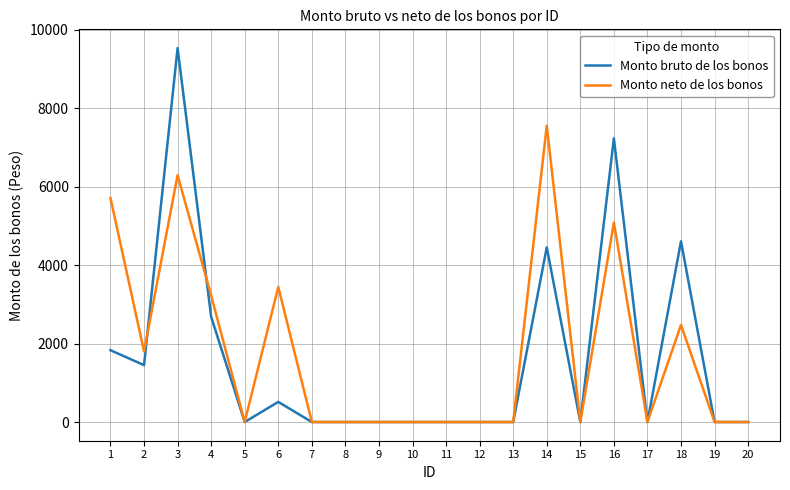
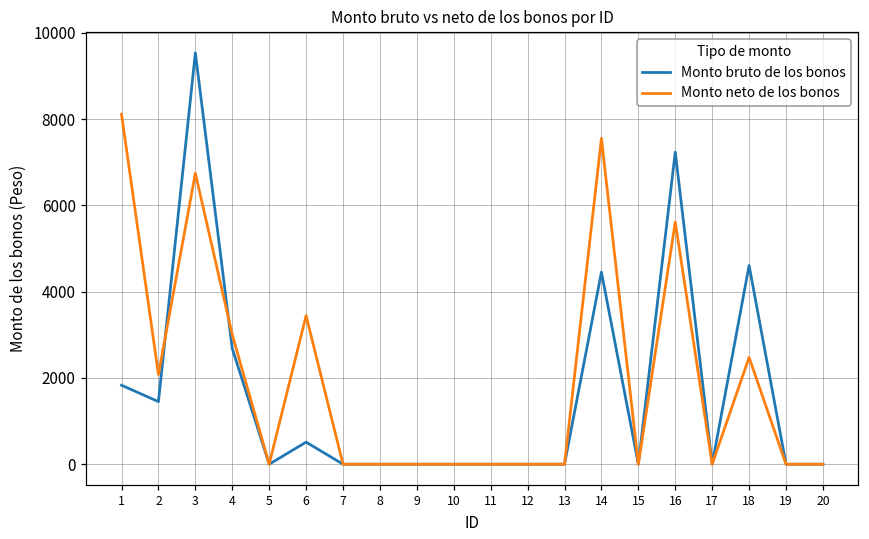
Monto neto de los bonos, 1: 5700 -> 8100
Monto neto de los bonos, 2: 1800 -> 2100
Monto neto de los bonos, 3: 6300 -> 6700
Monto neto de los bonos, 4: 3200 -> 3000
Monto neto de los bonos, 16: 5100 -> 5600
